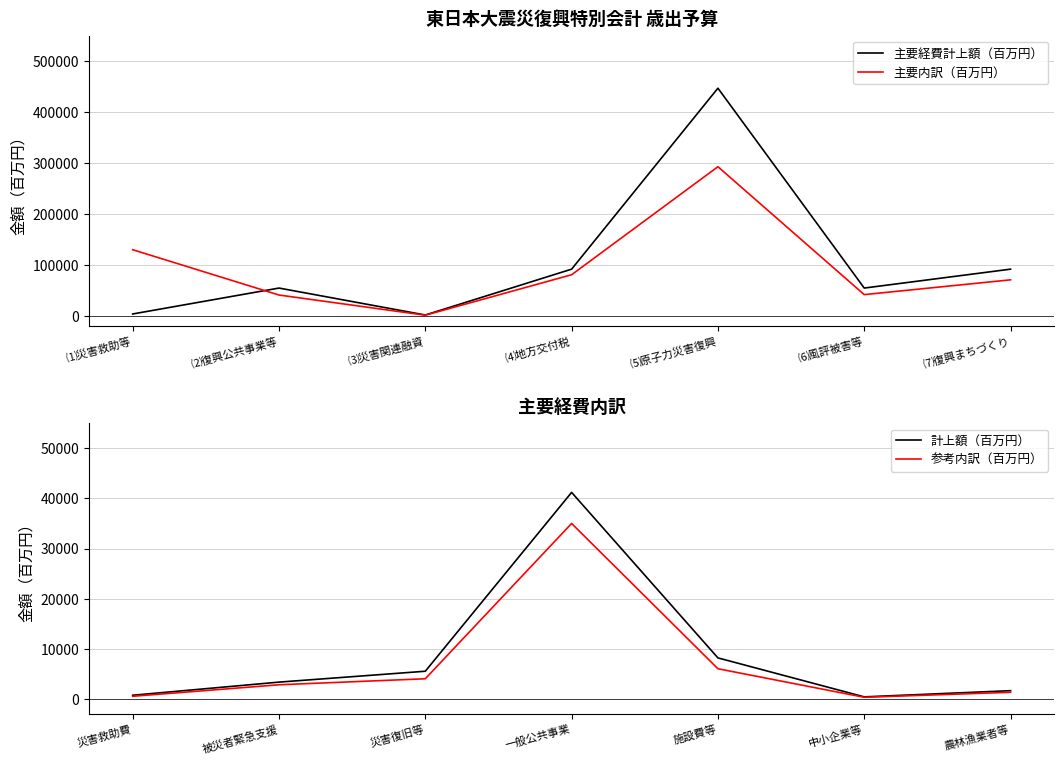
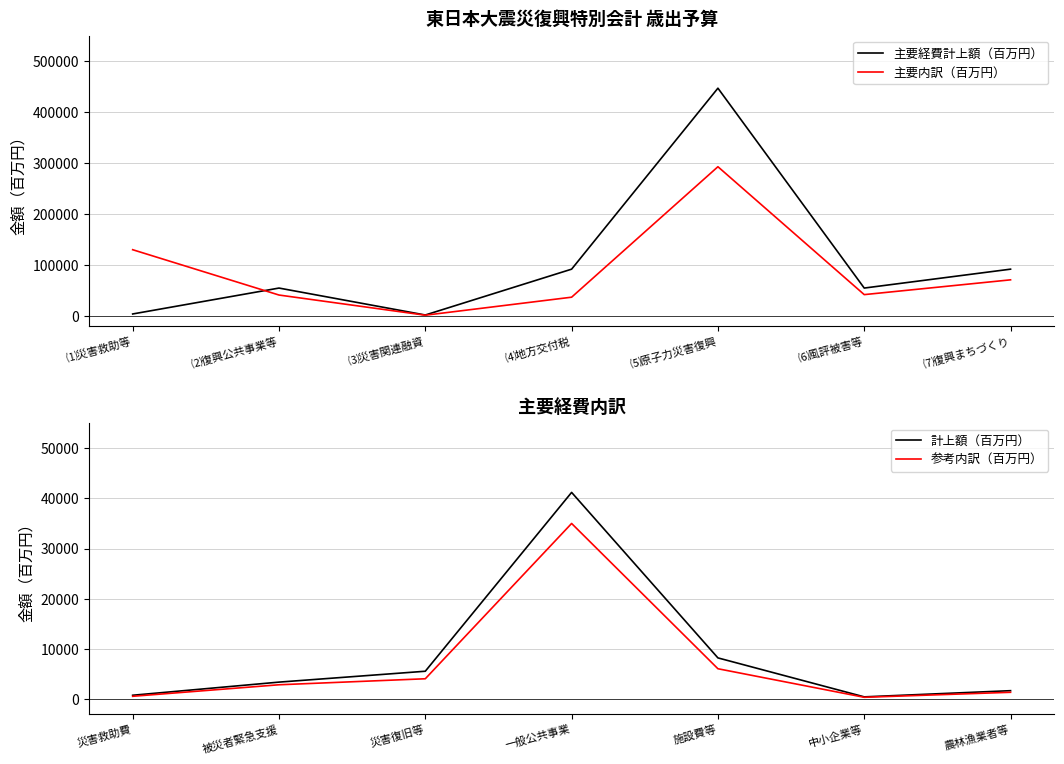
東日本大震災復興特別会計 歳出予算, 主要内訳（百万円）, ⑷地方交付税: 80000 -> 40000
